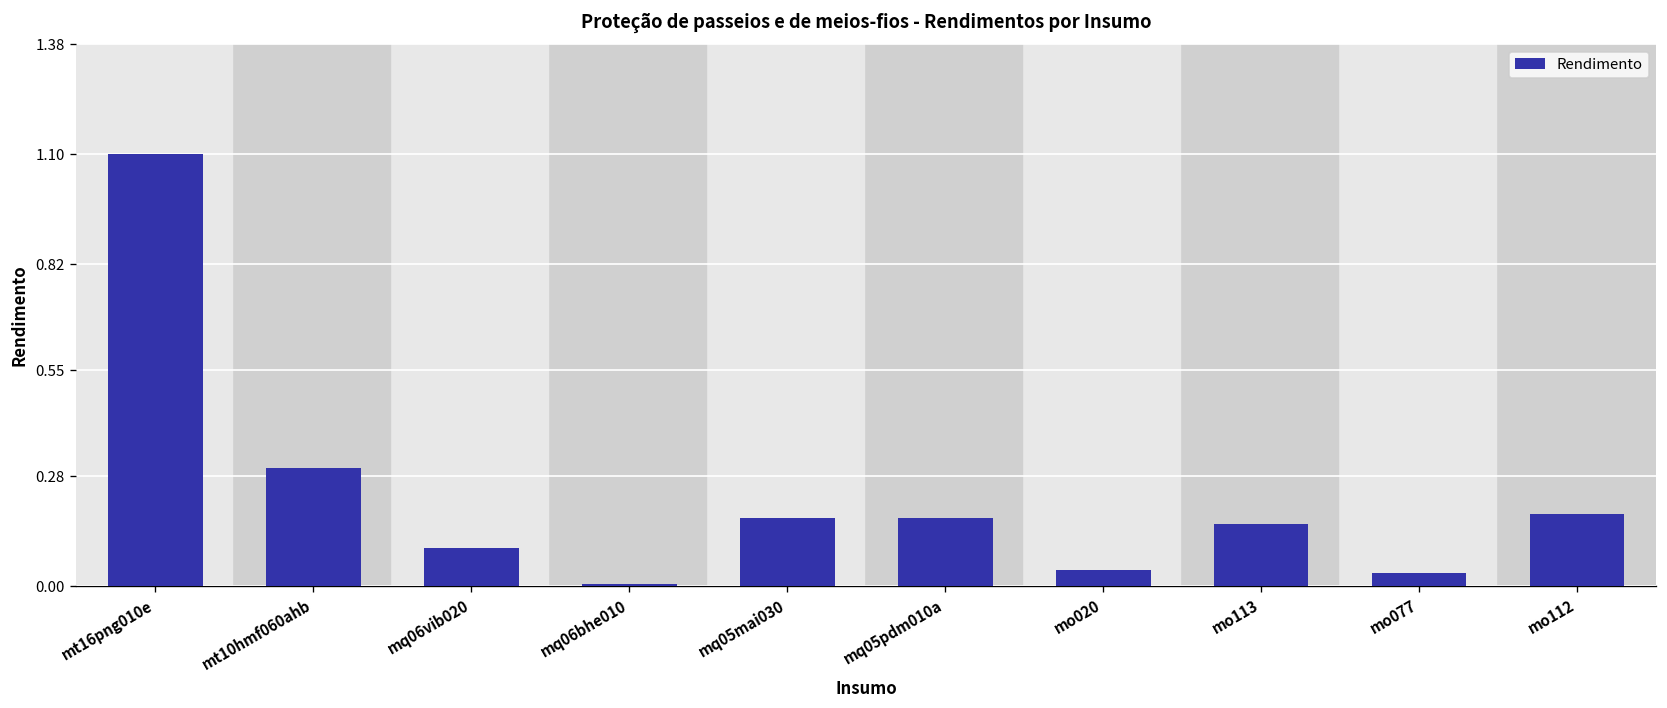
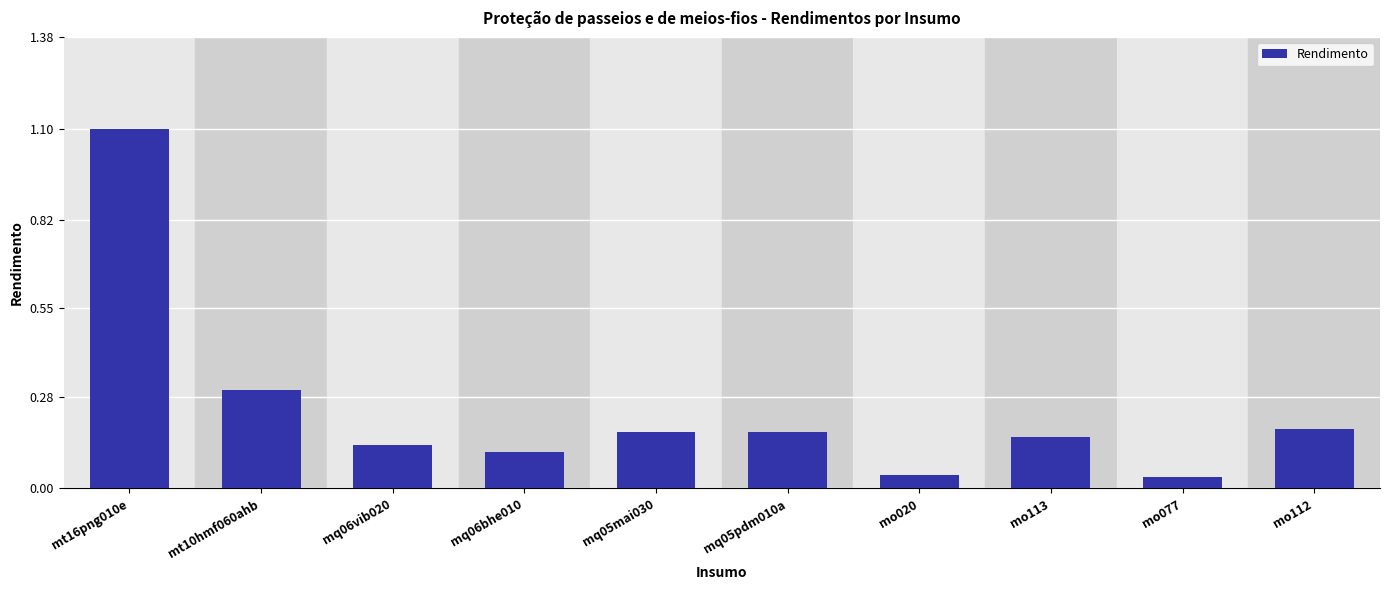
mq06vib020: 0.10 -> 0.13
mq06bhe010: 0.01 -> 0.11
